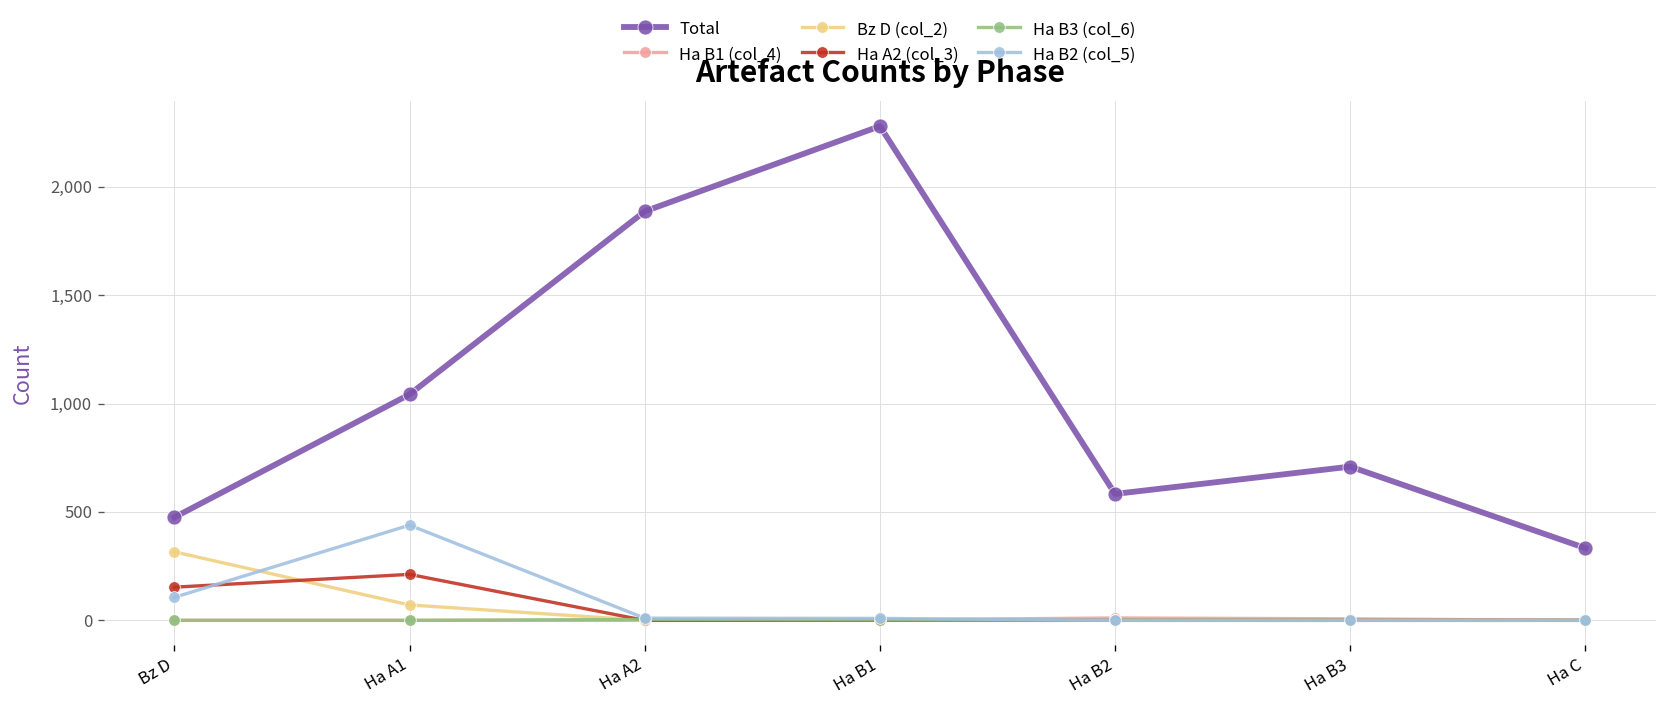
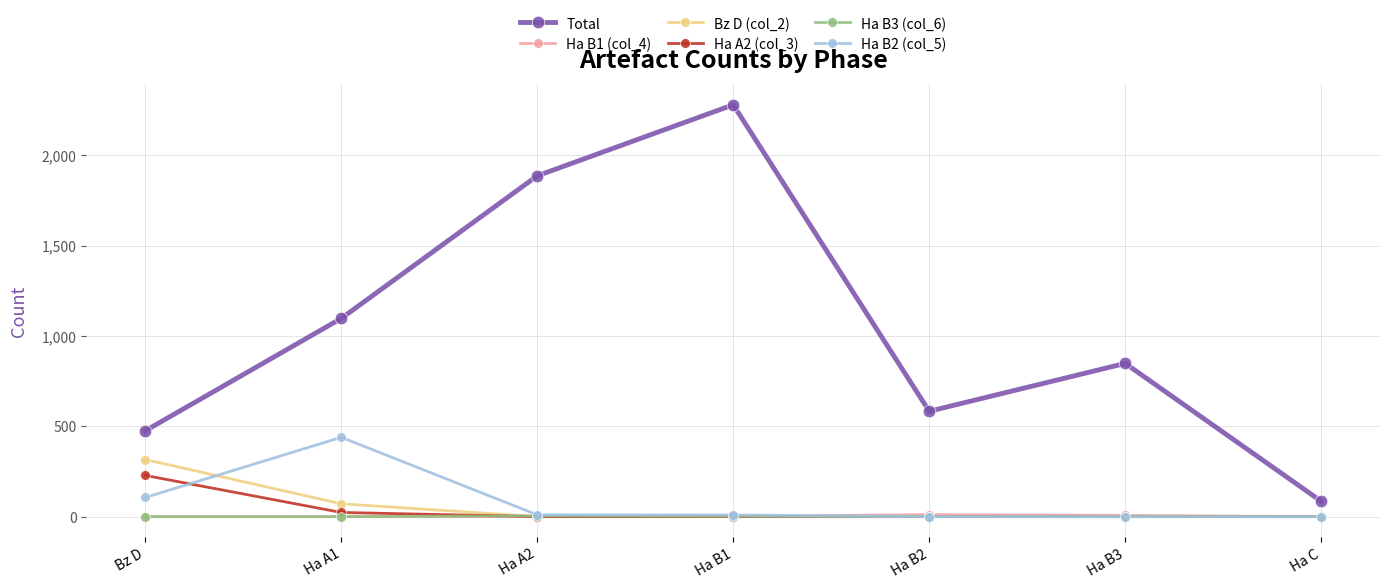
Ha A2 (col_3), Bz D: 150 -> 230
Total, Ha A1: 1,040 -> 1,100
Ha A2 (col_3), Ha A1: 210 -> 20
Total, Ha B3: 710 -> 850
Total, Ha C: 330 -> 90
